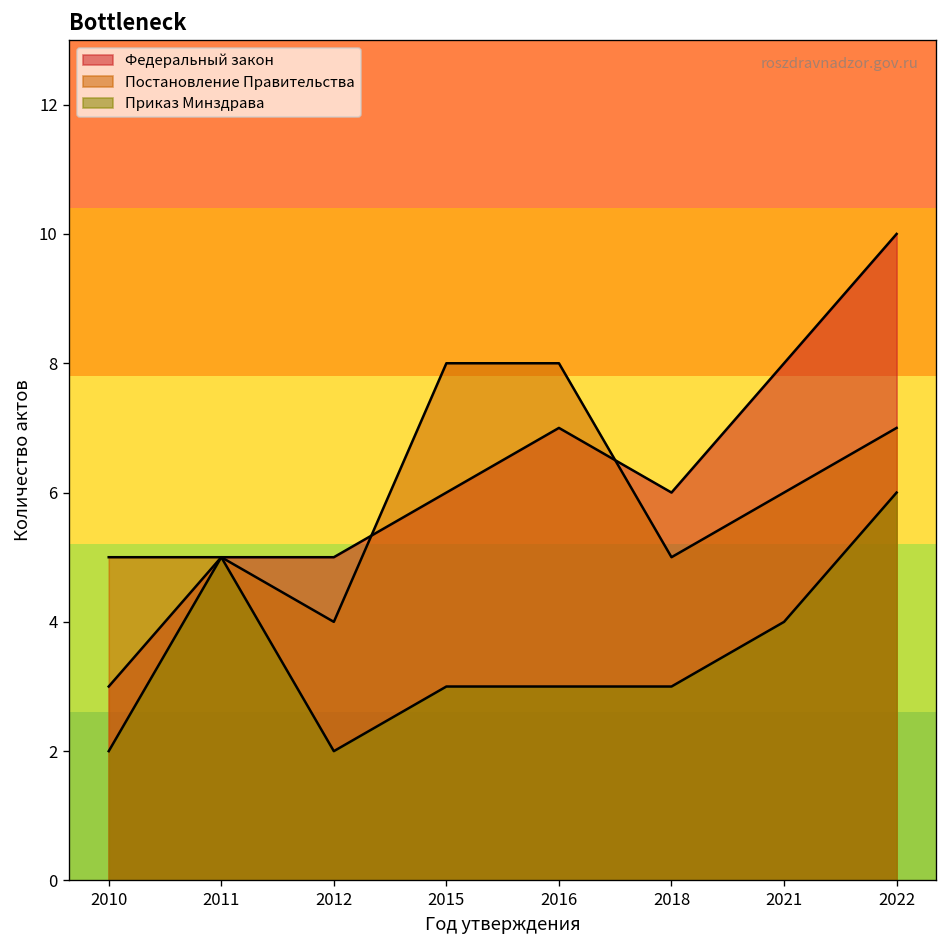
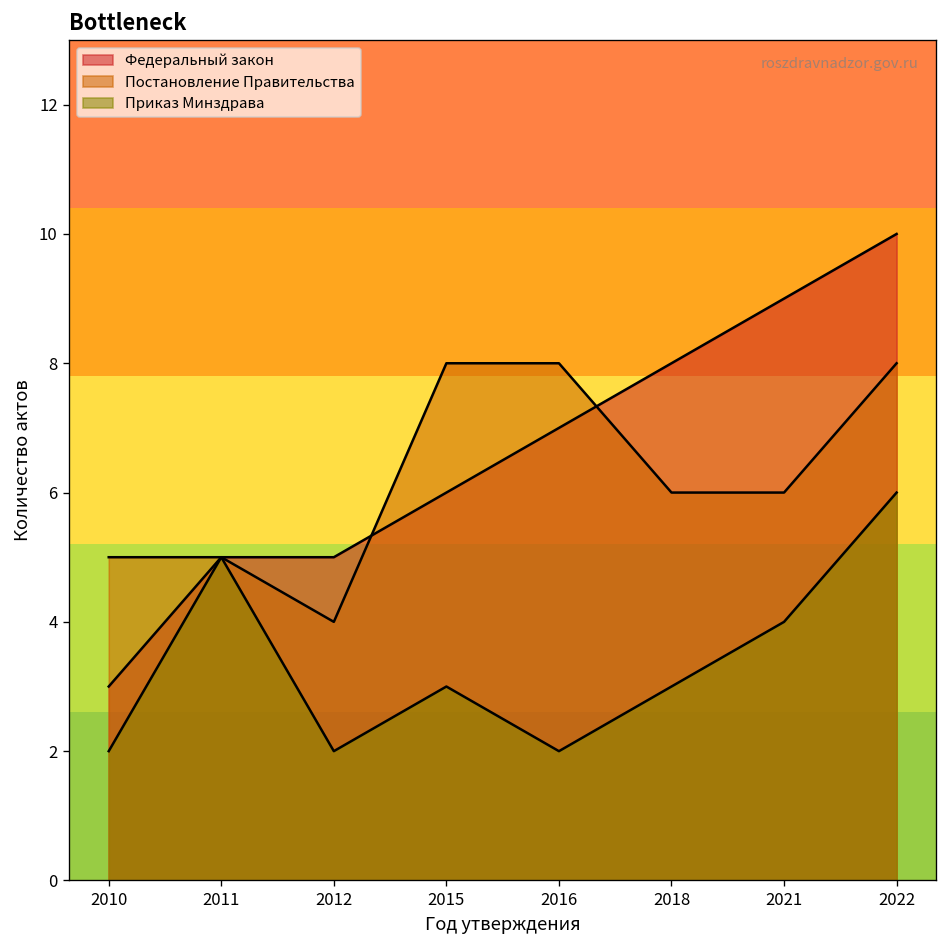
Приказ Минздрава, 2016: 3 -> 2
Федеральный закон, 2018: 6 -> 8
Постановление Правительства, 2018: 5 -> 6
Федеральный закон, 2021: 8 -> 9
Постановление Правительства, 2022: 7 -> 8
